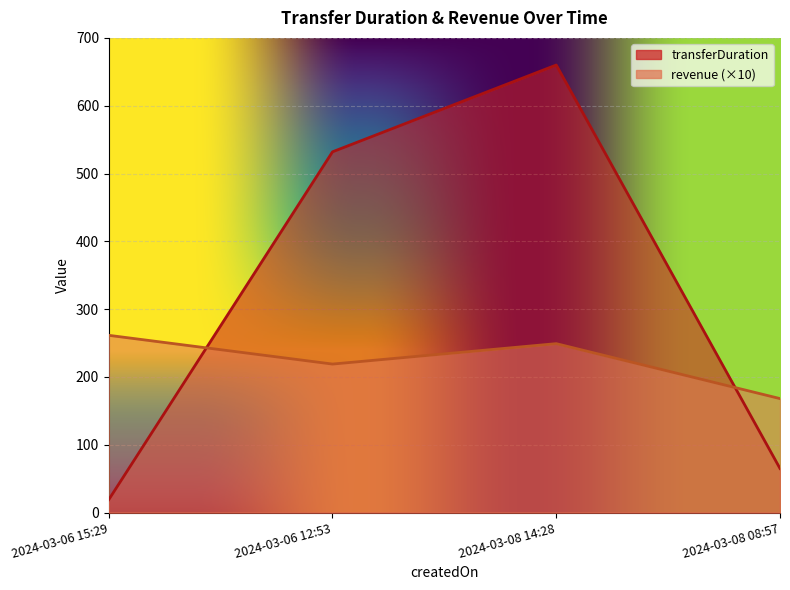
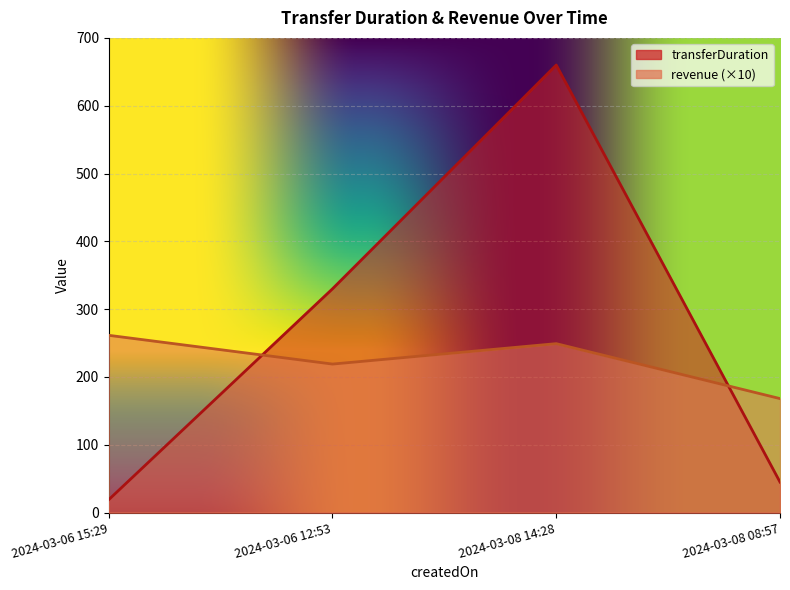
transferDuration, 2024-03-06 12:53: 530 -> 330
transferDuration, 2024-03-08 08:57: 70 -> 50
